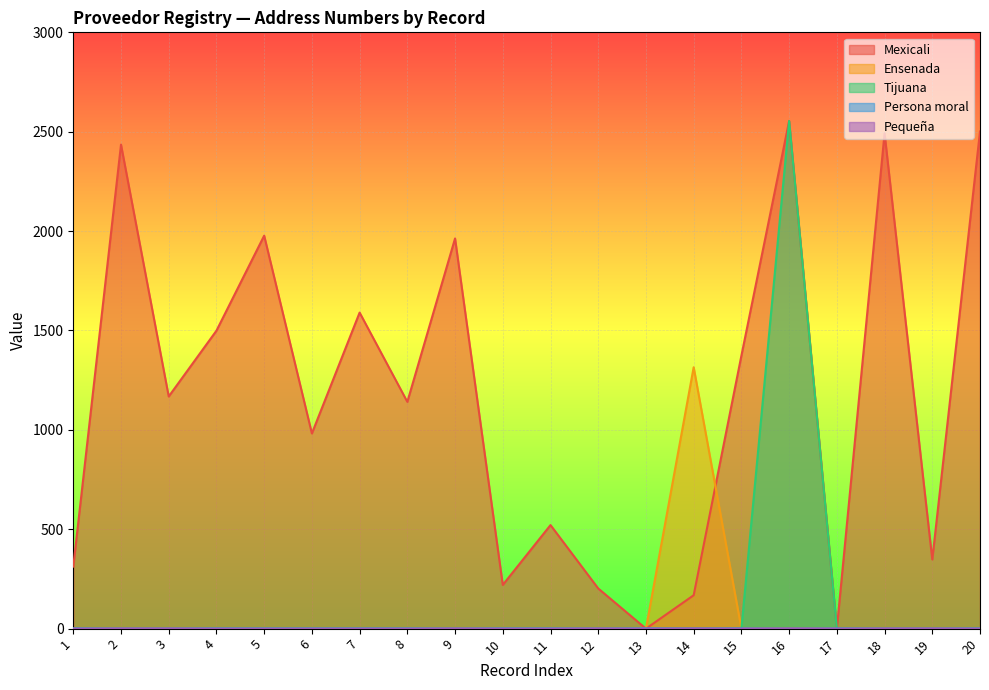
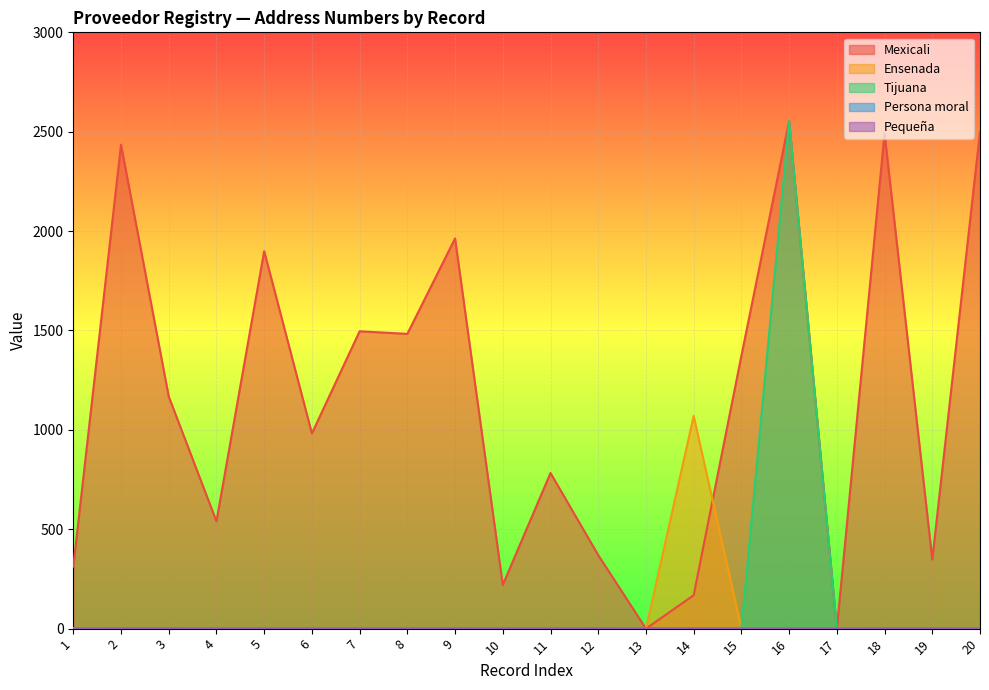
Mexicali, 4: 1500 -> 540
Mexicali, 5: 1980 -> 1900
Mexicali, 7: 1590 -> 1500
Mexicali, 8: 1140 -> 1480
Mexicali, 11: 520 -> 780
Mexicali, 12: 200 -> 370
Ensenada, 14: 1320 -> 1070
